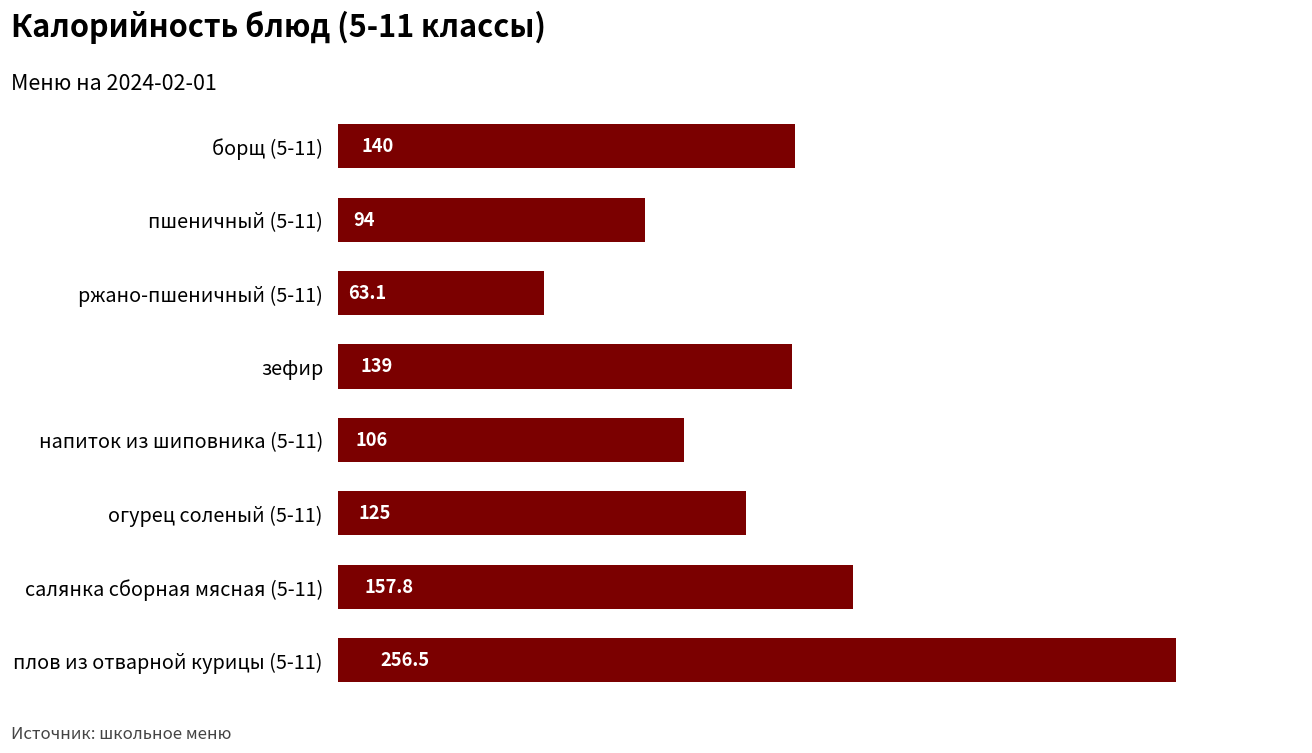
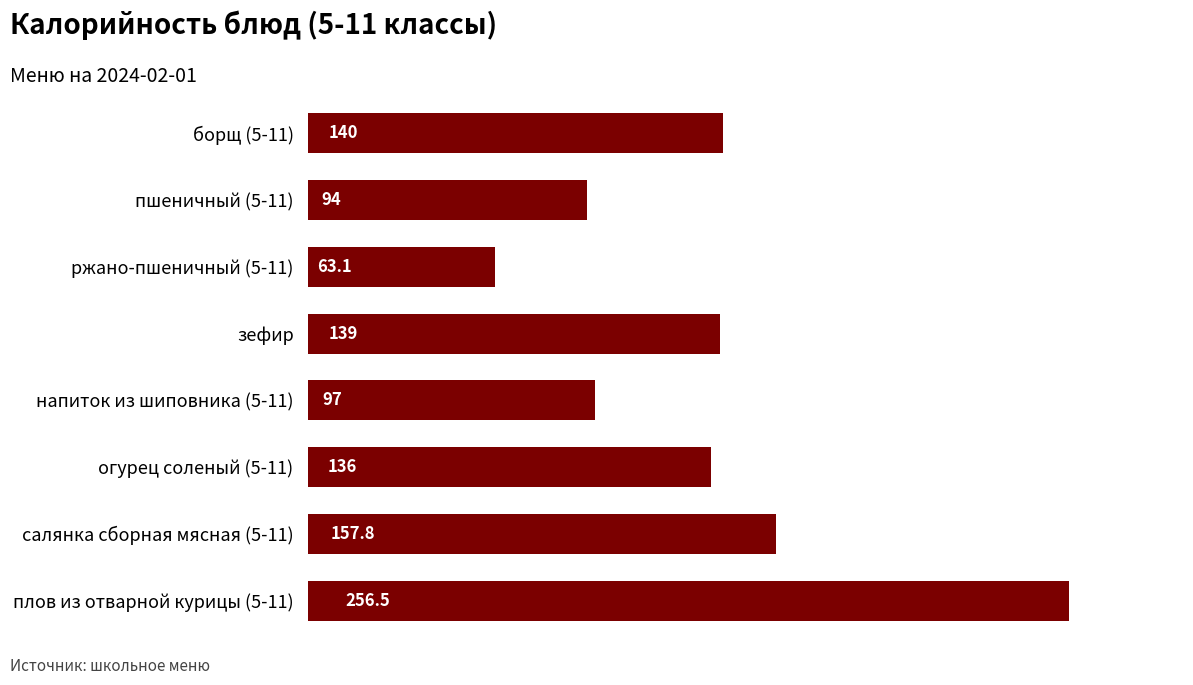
напиток из шиповника (5-11): 106 -> 97
огурец соленый (5-11): 125 -> 136
